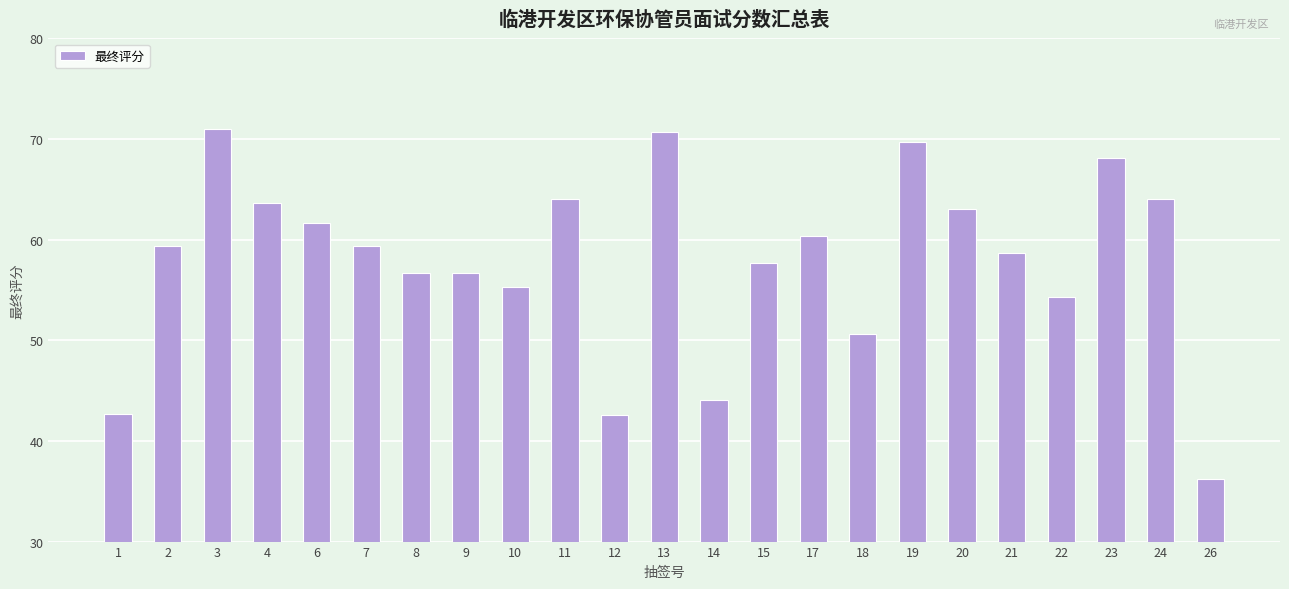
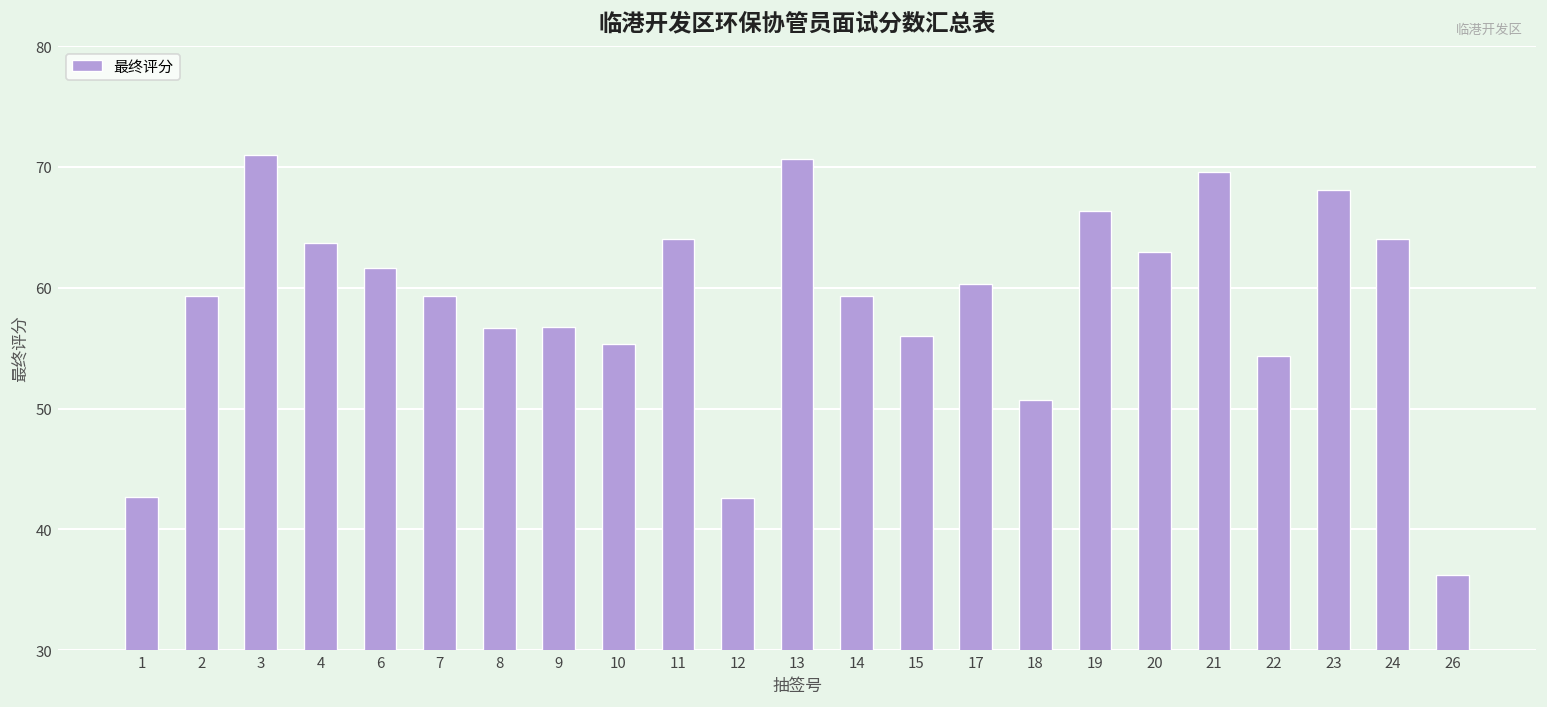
14: 44.0 -> 59.3
15: 57.7 -> 56.0
19: 69.7 -> 66.3
21: 58.7 -> 69.6
